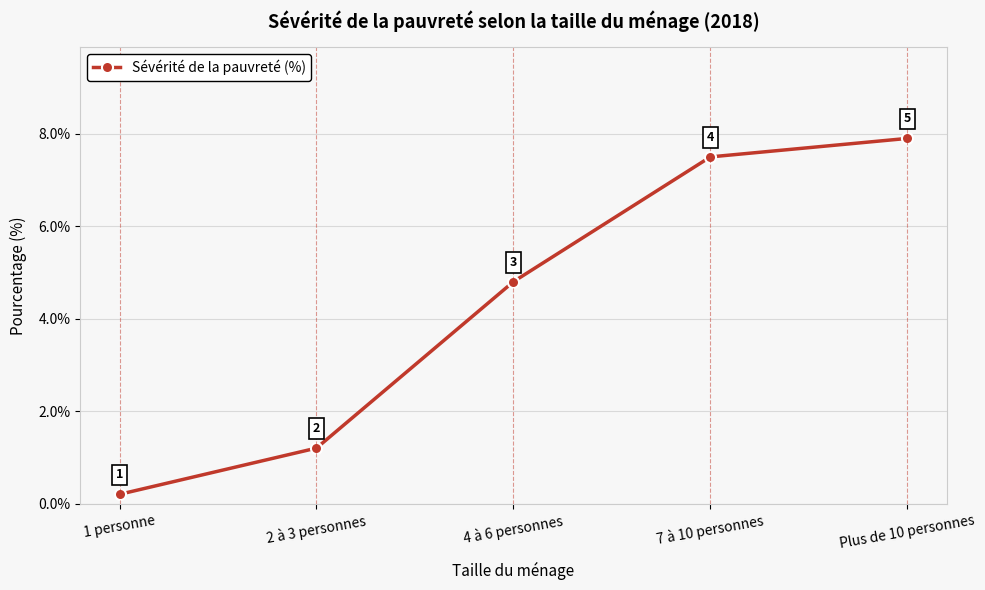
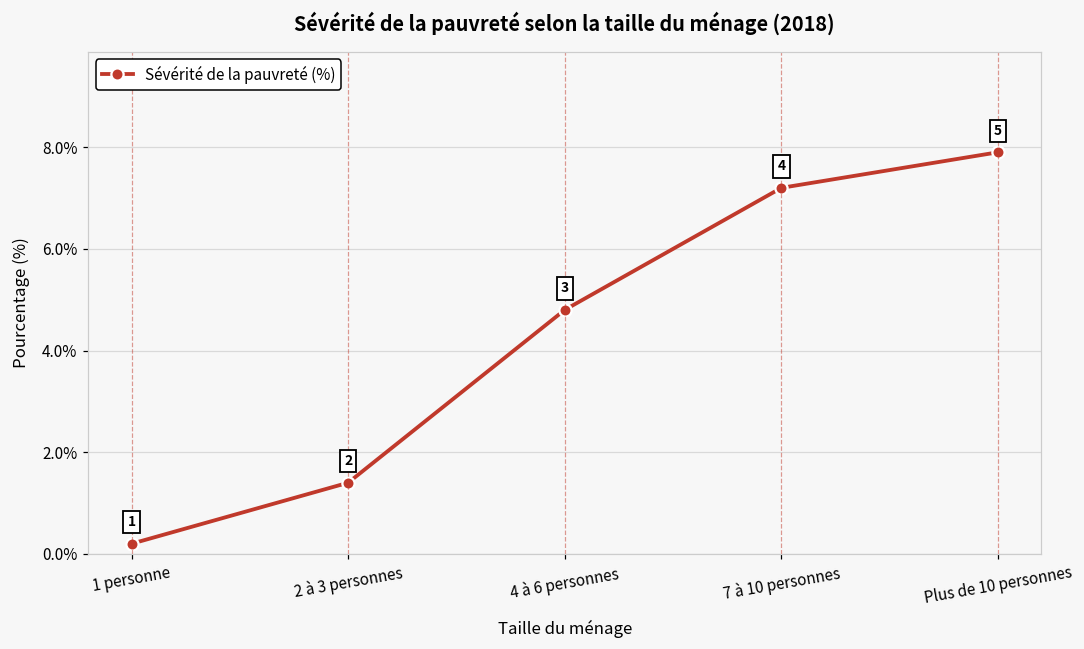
2 à 3 personnes: 1.2% -> 1.4%
7 à 10 personnes: 7.5% -> 7.2%
